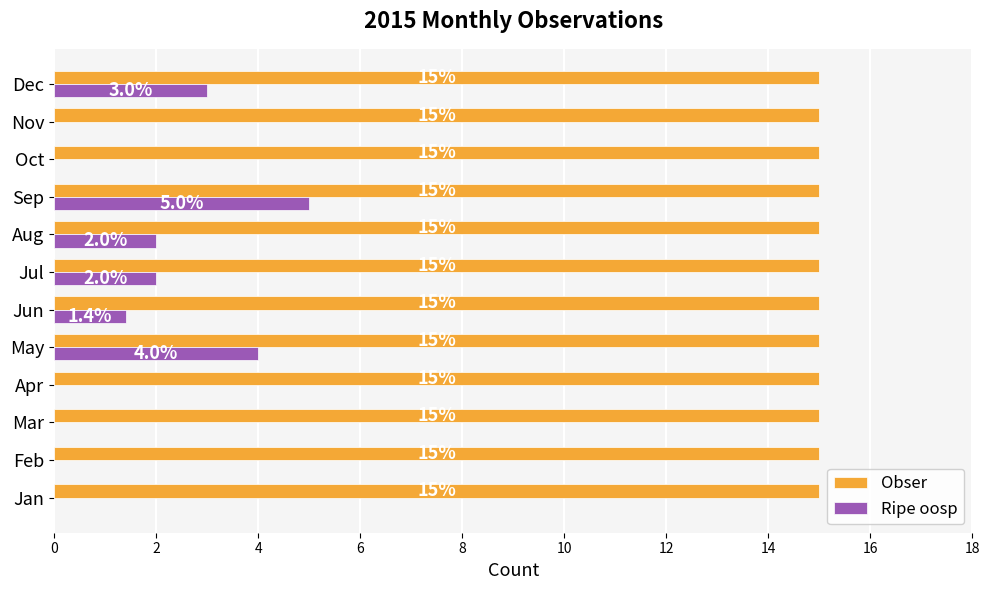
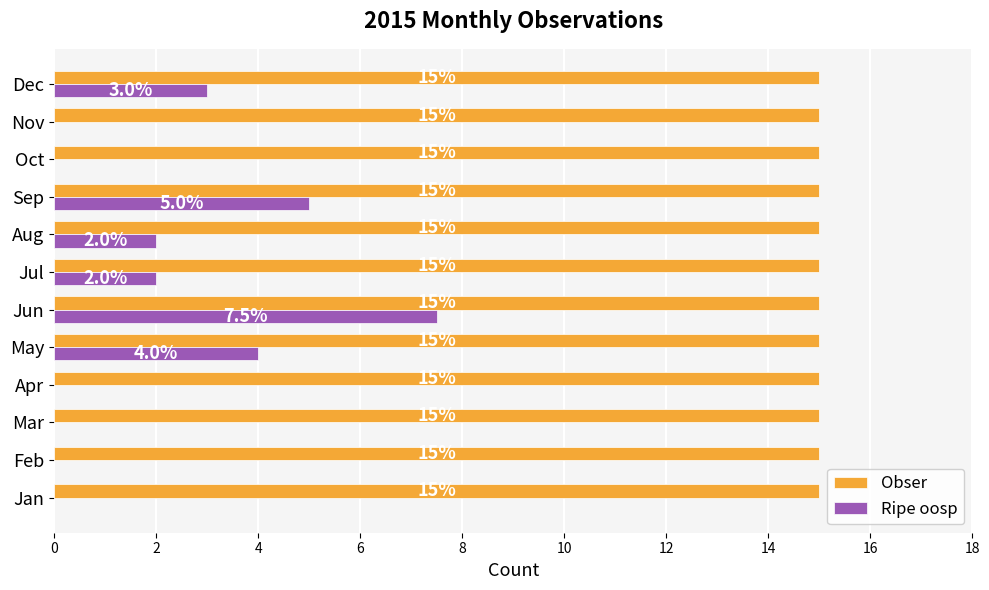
Ripe oosp, Jun: 1.4% -> 7.5%
